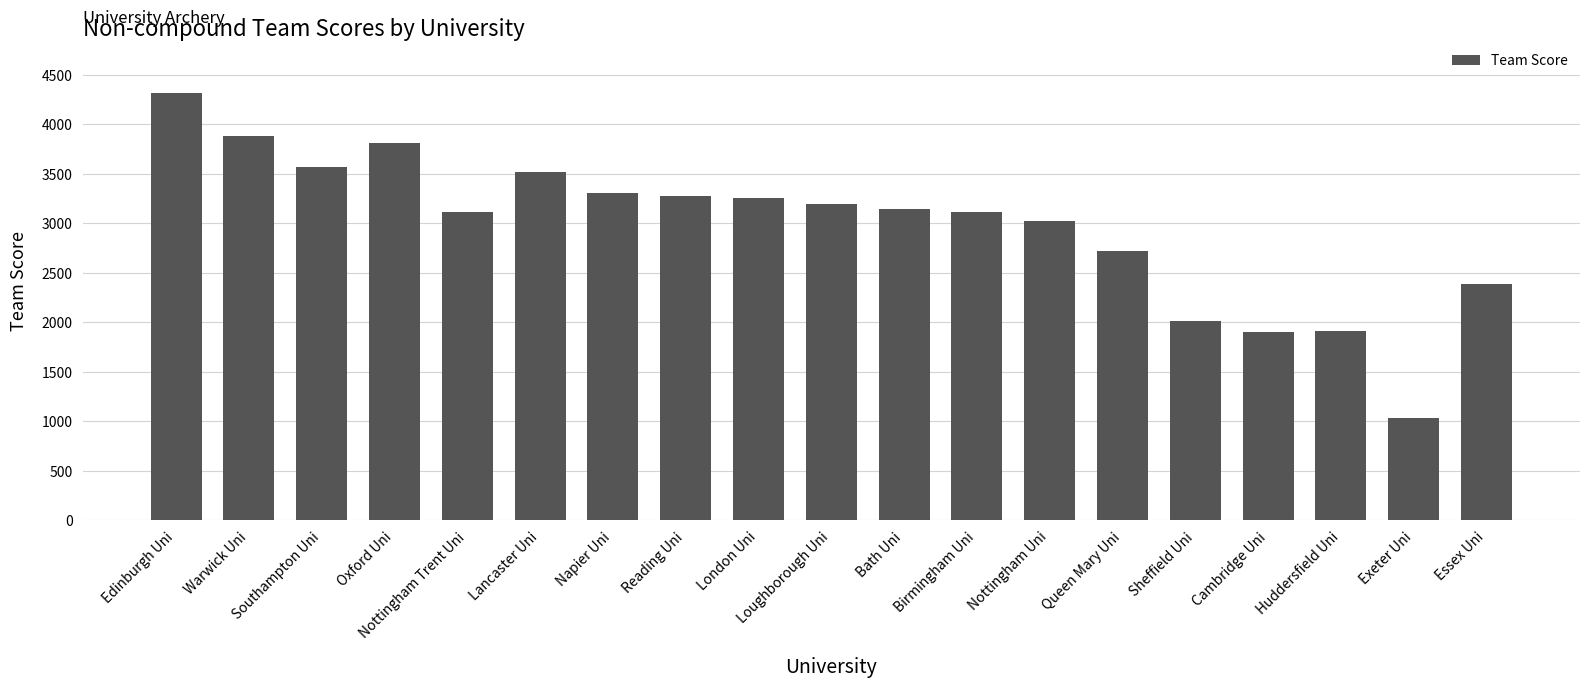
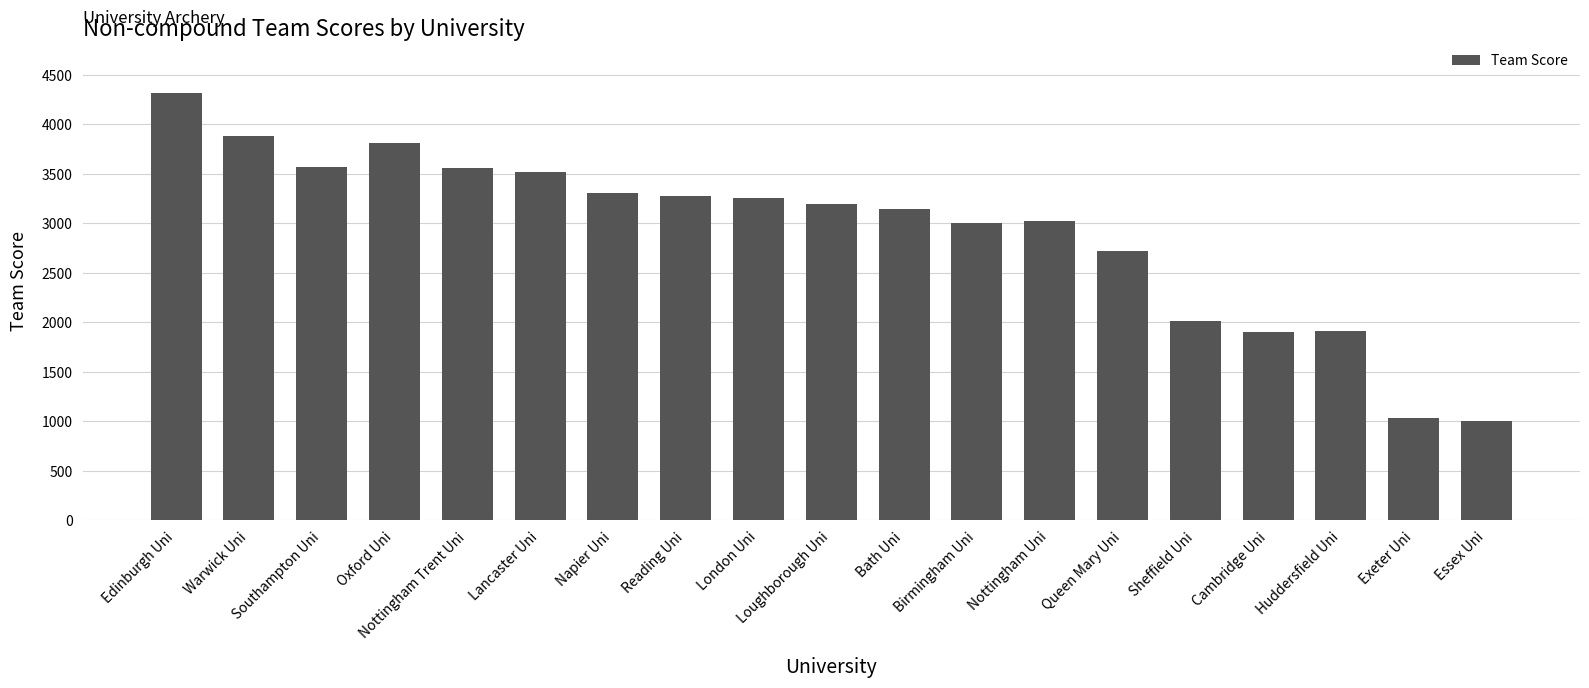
Nottingham Trent Uni: 3100 -> 3600
Birmingham Uni: 3100 -> 3000
Essex Uni: 2400 -> 1000
